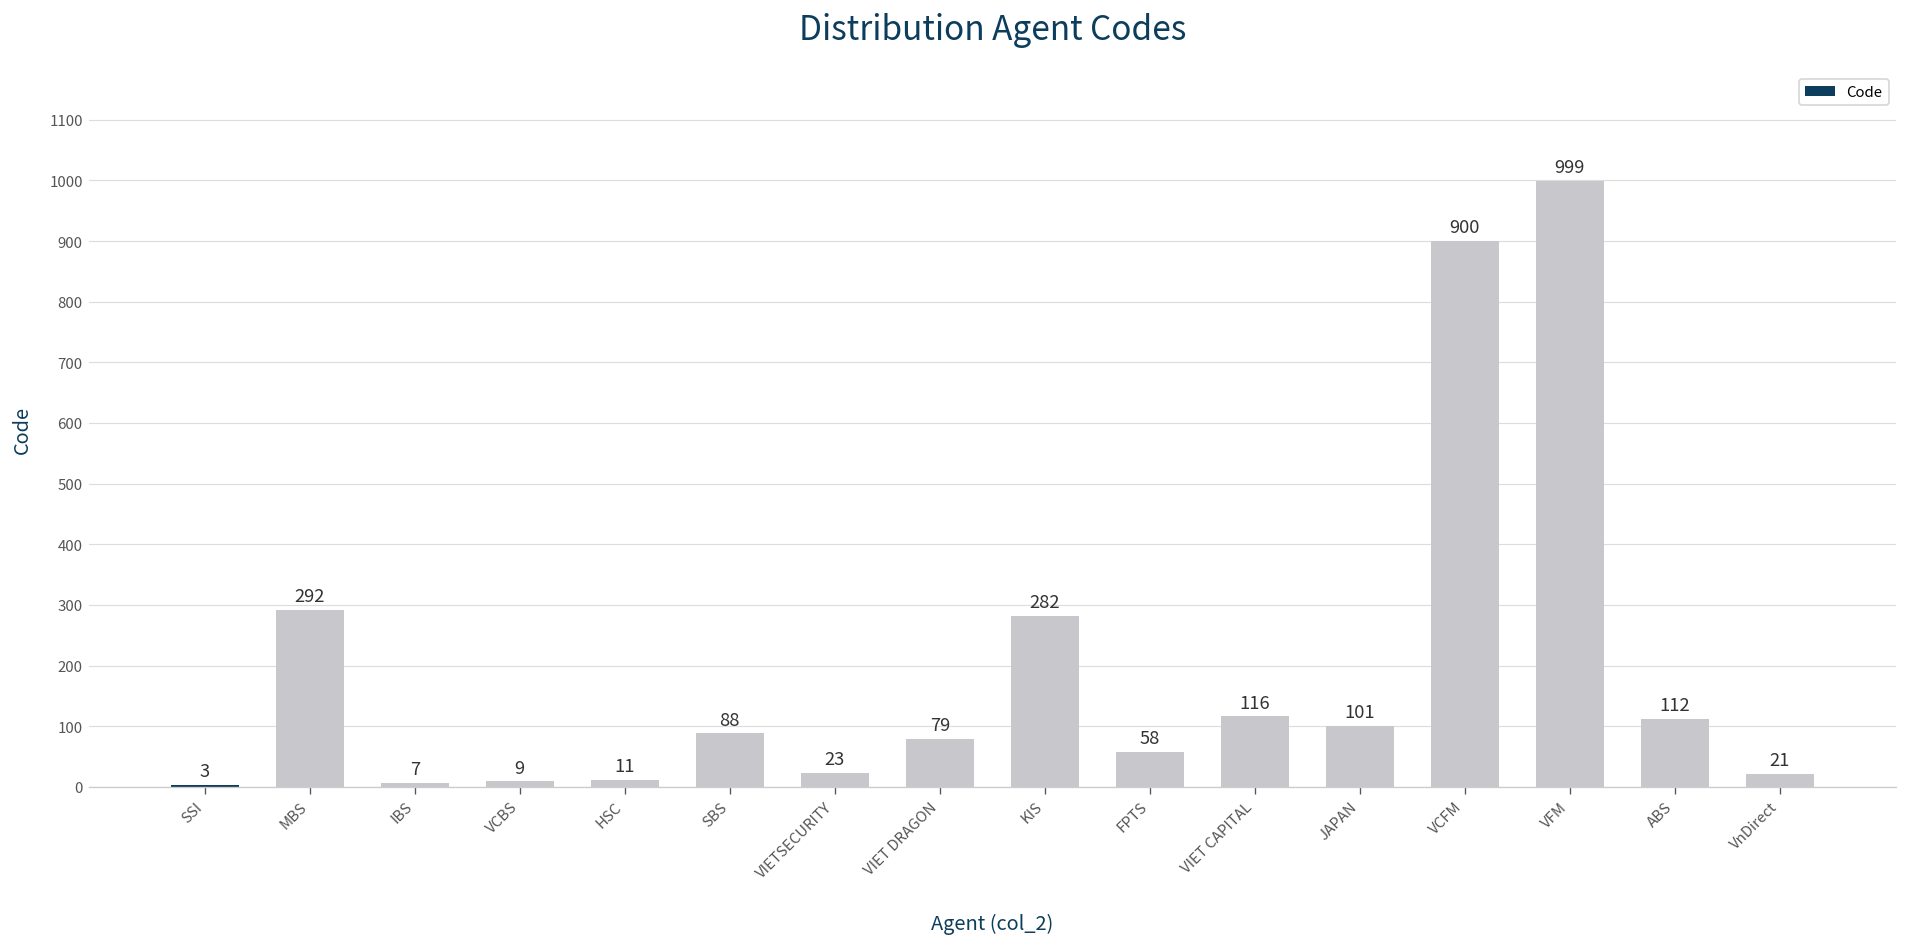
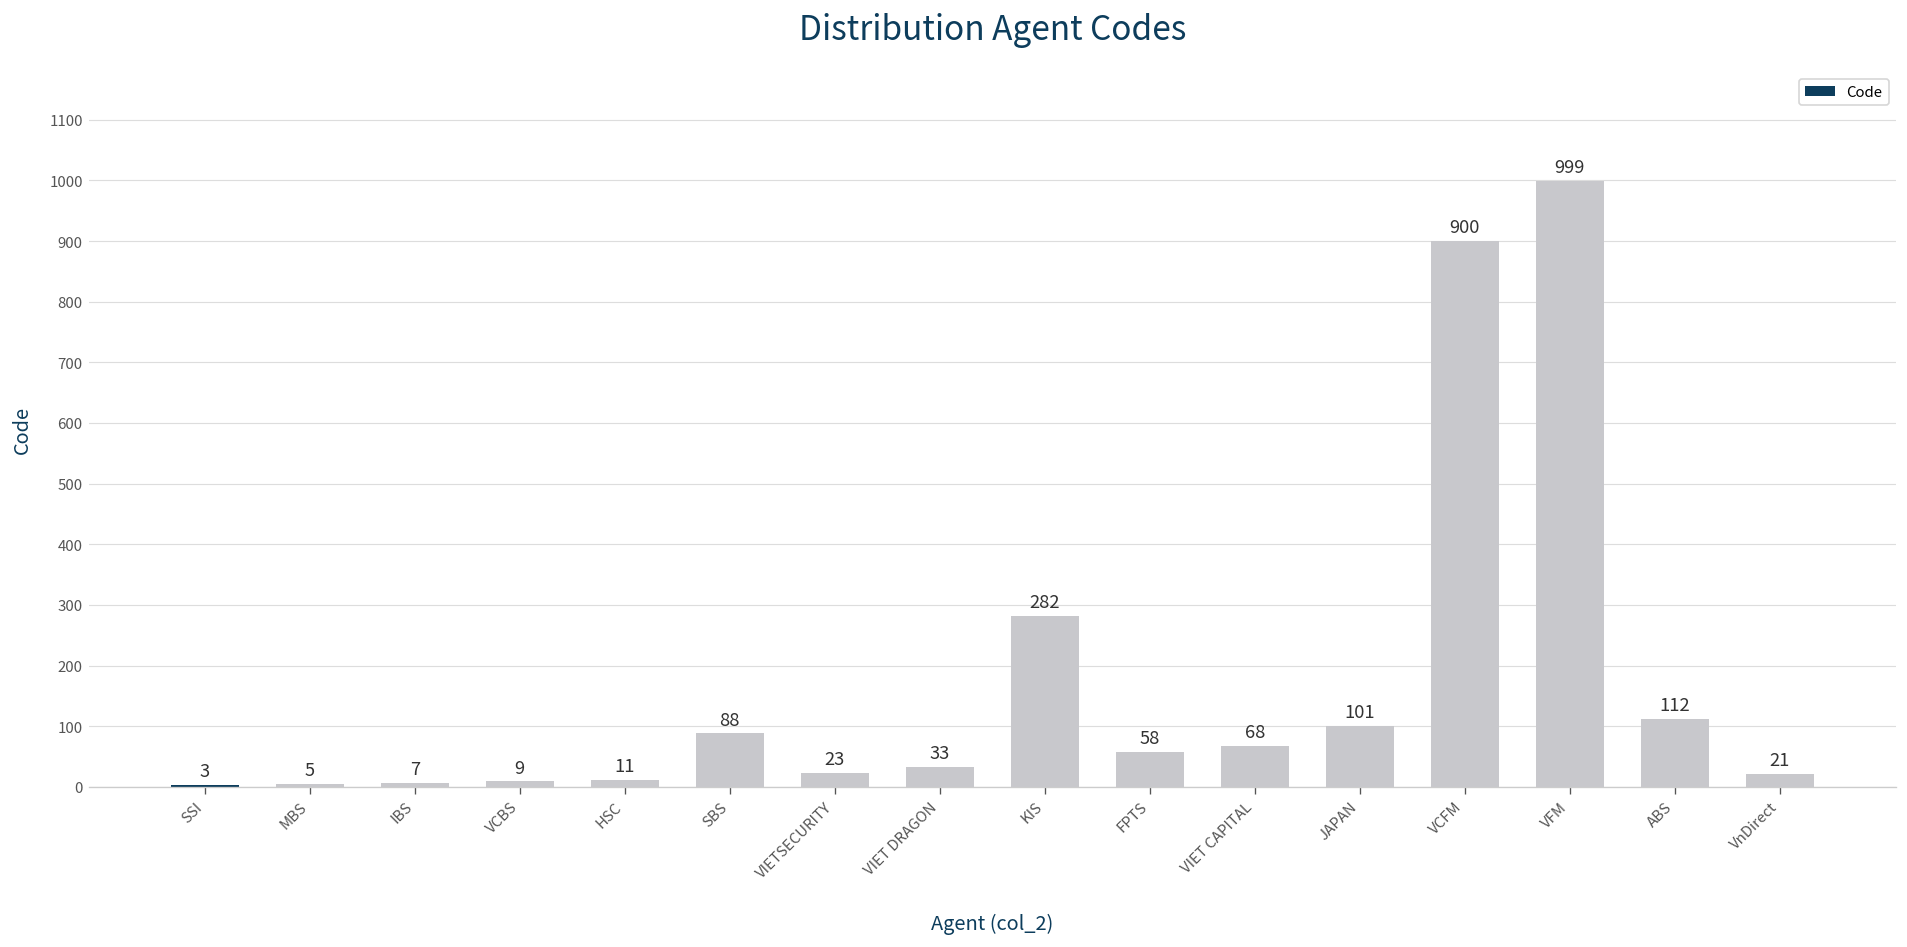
MBS: 292 -> 5
VIET DRAGON: 79 -> 33
VIET CAPITAL: 116 -> 68
